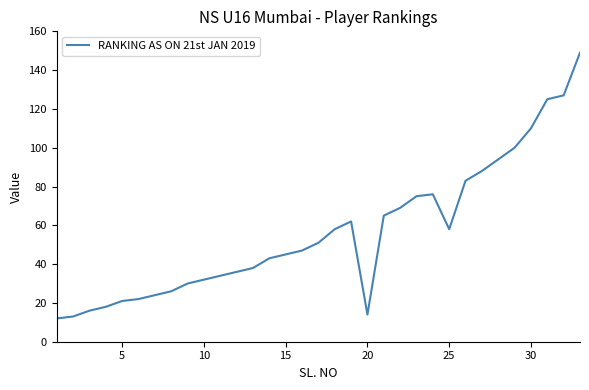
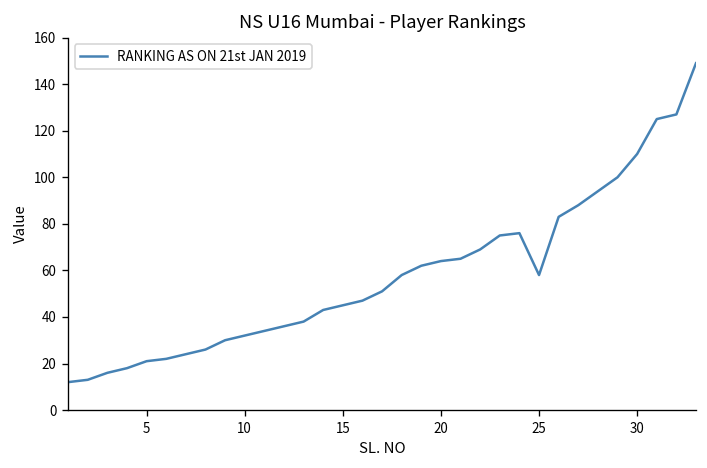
20: 14 -> 64
